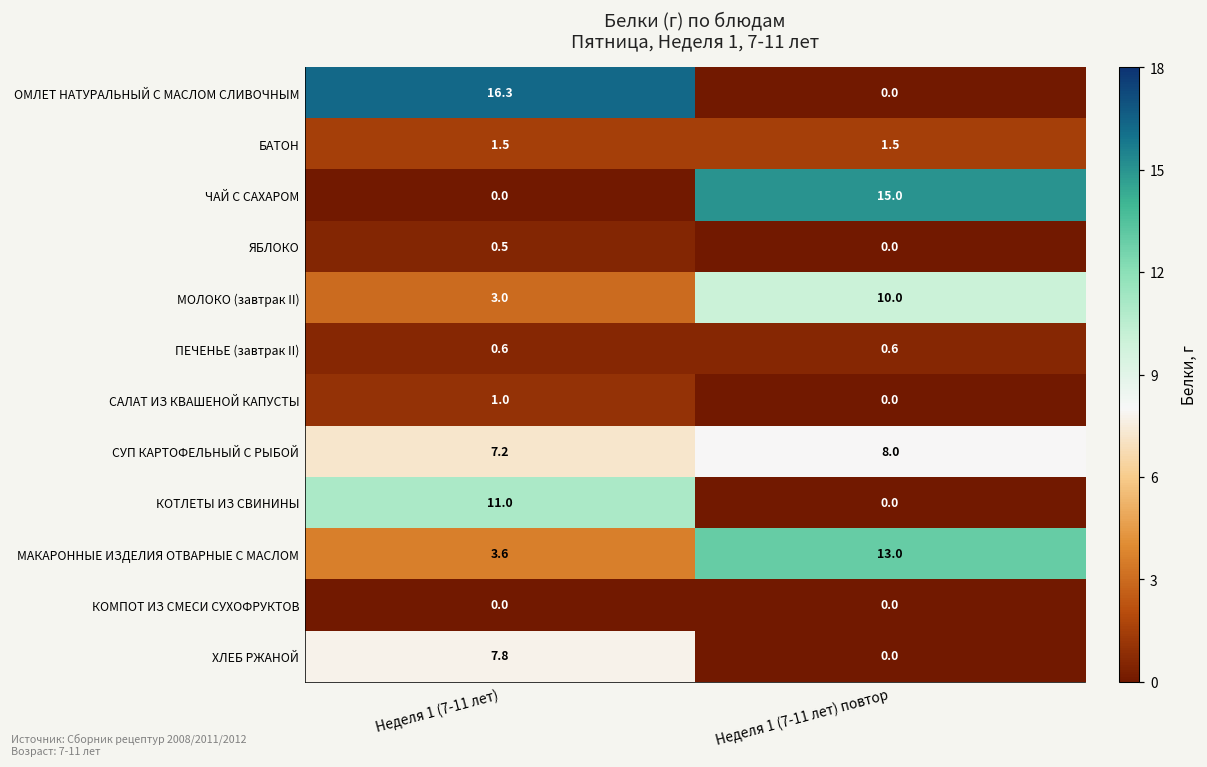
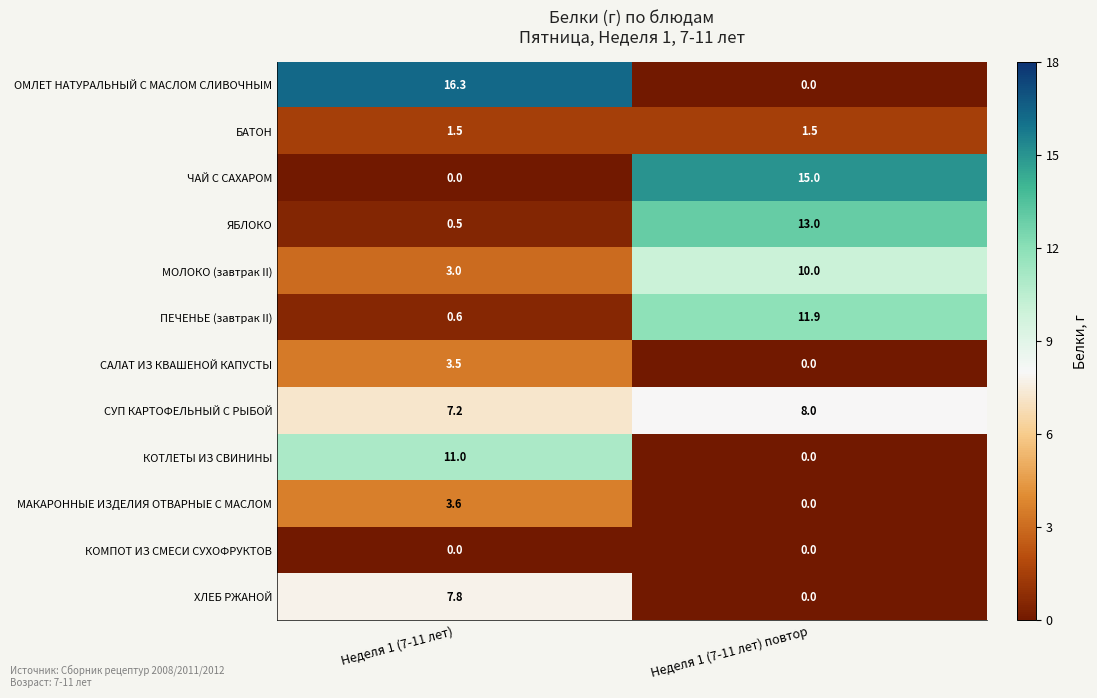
ЯБЛОКО, Неделя 1 (7-11 лет) повтор: 0.0 -> 13.0
ПЕЧЕНЬЕ (завтрак II), Неделя 1 (7-11 лет) повтор: 0.6 -> 11.9
САЛАТ ИЗ КВАШЕНОЙ КАПУСТЫ, Неделя 1 (7-11 лет): 1.0 -> 3.5
МАКАРОННЫЕ ИЗДЕЛИЯ ОТВАРНЫЕ С МАСЛОМ, Неделя 1 (7-11 лет) повтор: 13.0 -> 0.0
